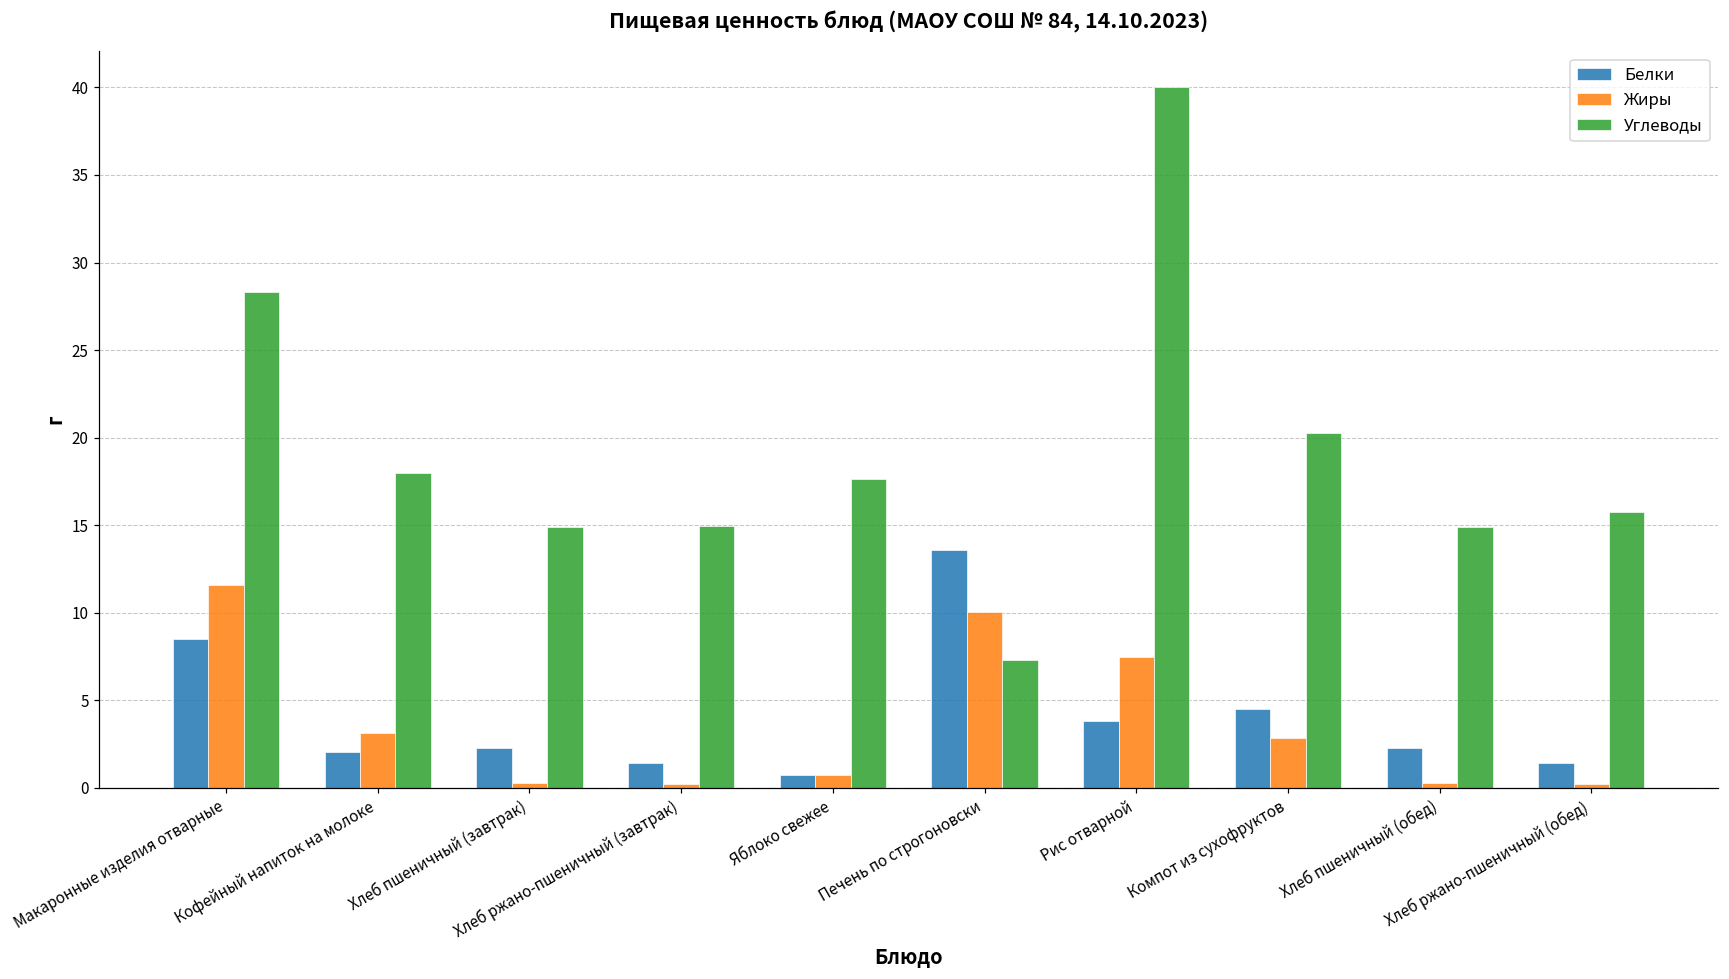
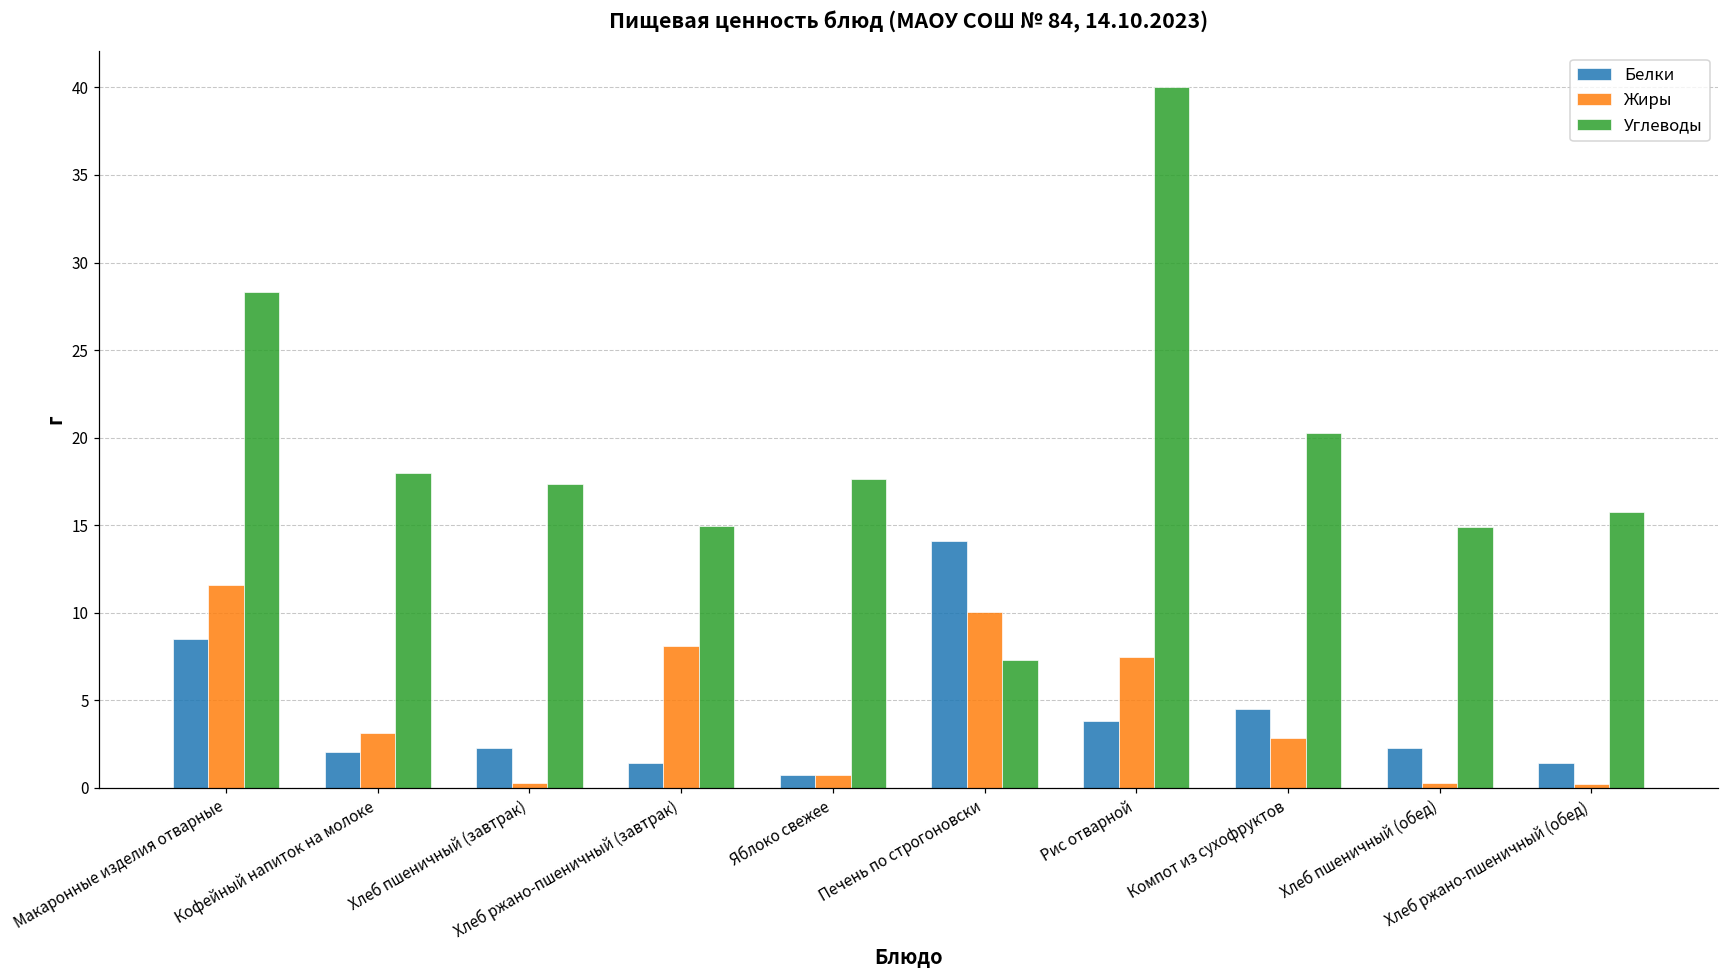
Углеводы, Хлеб пшеничный (завтрак): 14.9 -> 17.4
Жиры, Хлеб ржано-пшеничный (завтрак): 0.2 -> 8.1
Белки, Печень по строгоновски: 13.6 -> 14.1
